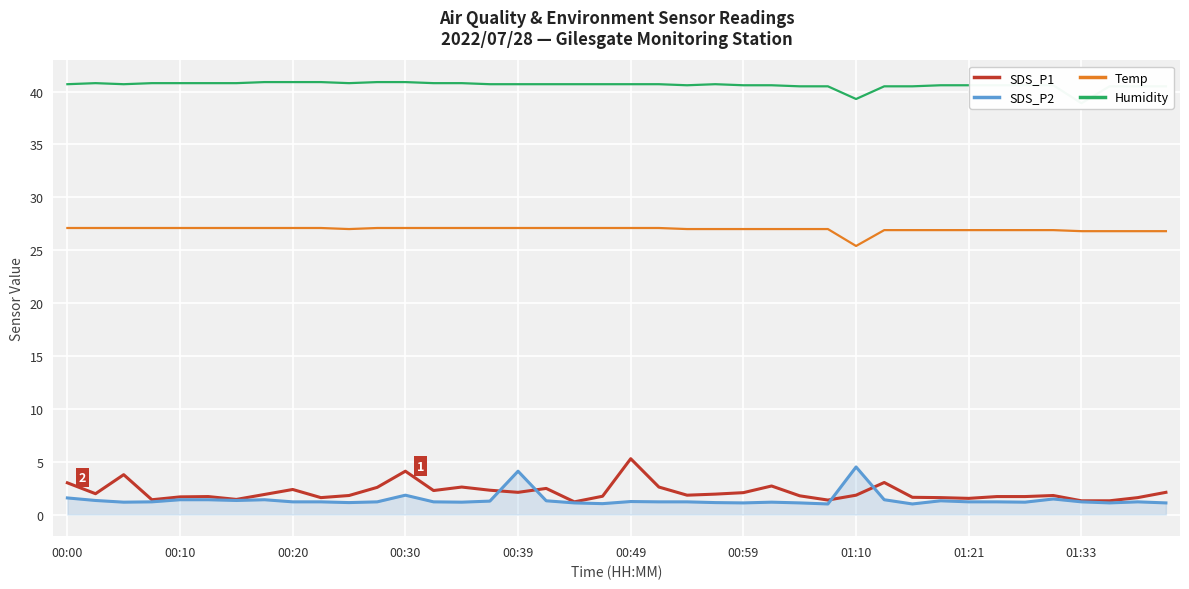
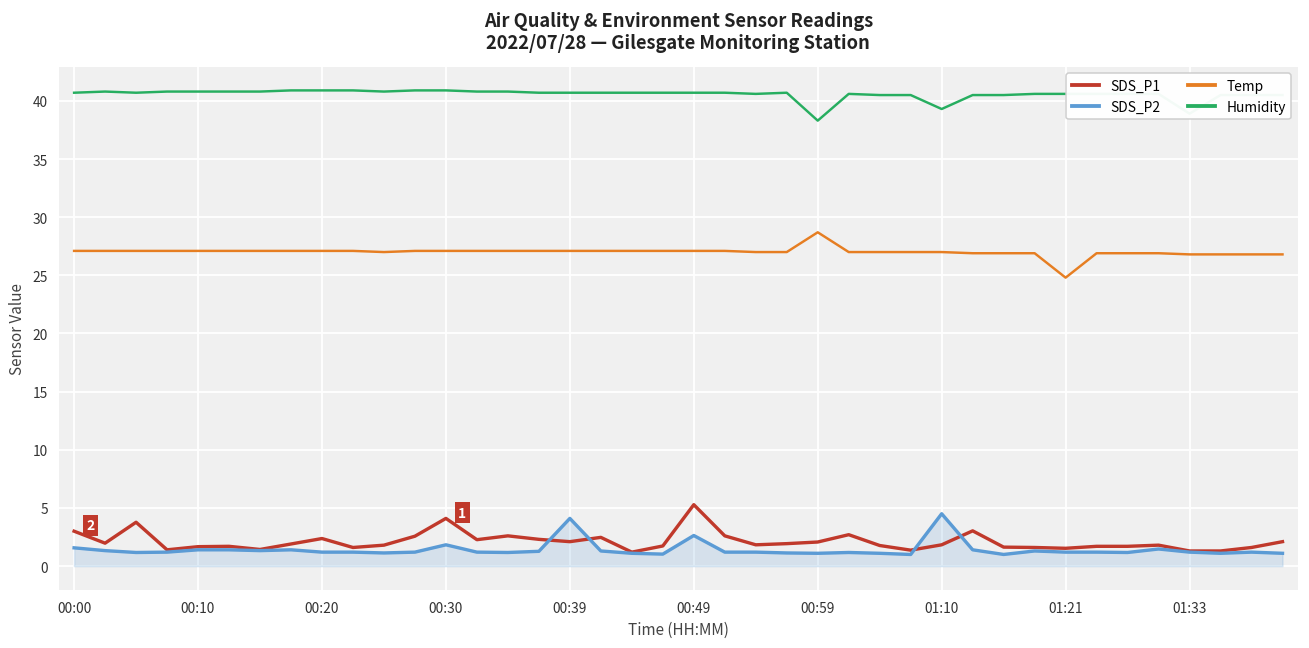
SDS_P2, 00:49: 1.2 -> 2.6
Temp, 00:59: 27.0 -> 28.7
Humidity, 00:59: 40.6 -> 38.3
Temp, 01:10: 25.4 -> 27.0
Temp, 01:21: 26.9 -> 24.8
